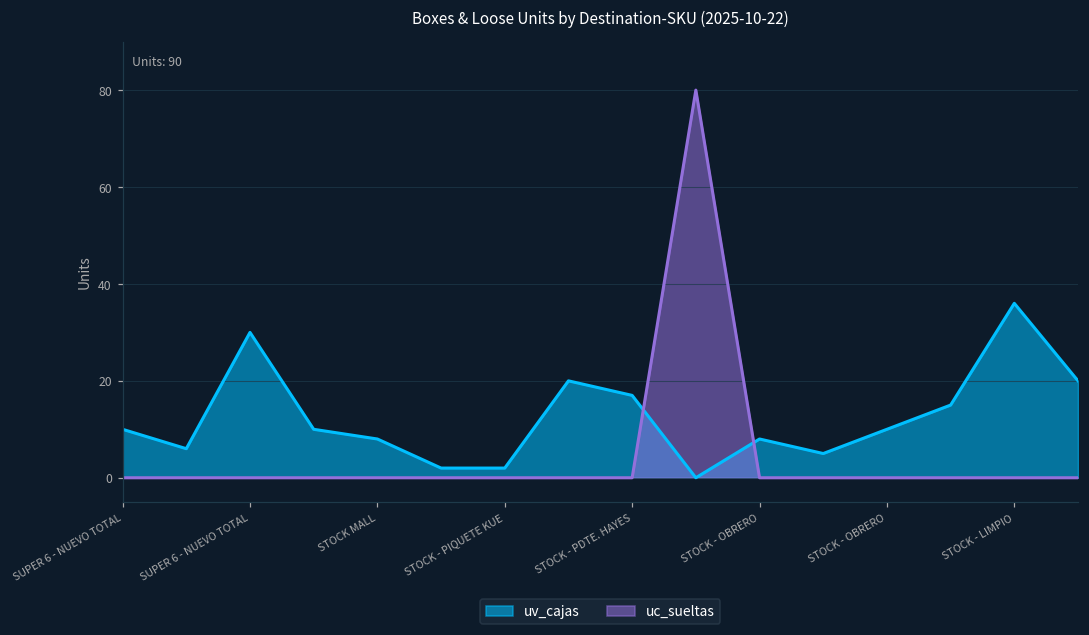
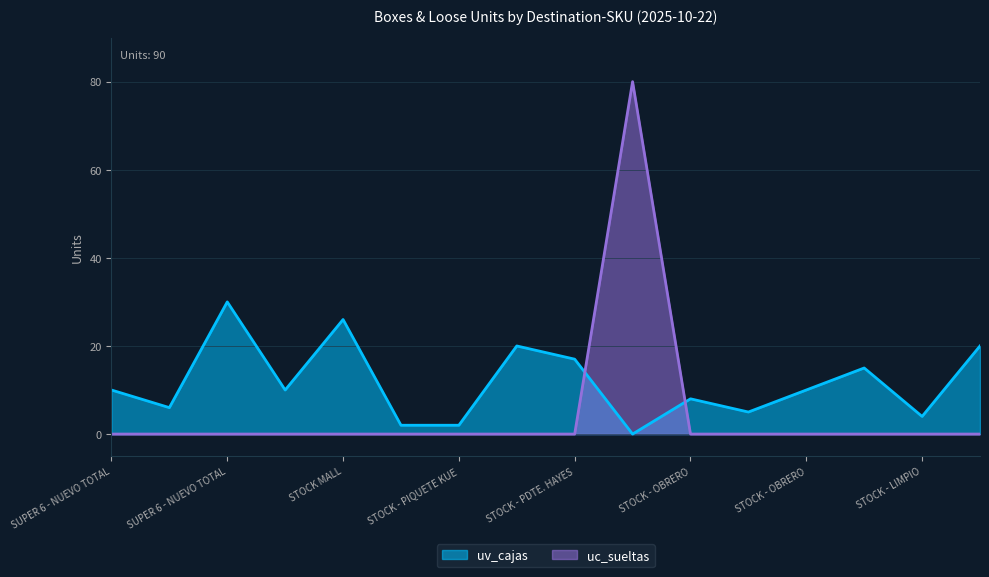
uv_cajas, STOCK MALL: 8 -> 26
uv_cajas, STOCK - LIMPIO: 36 -> 4
